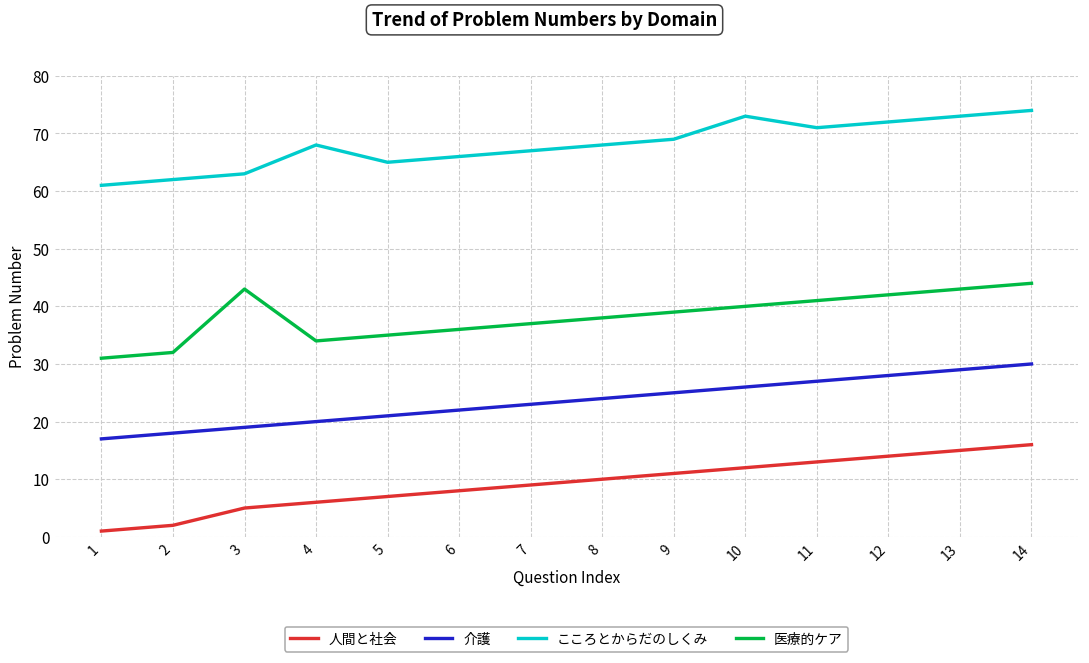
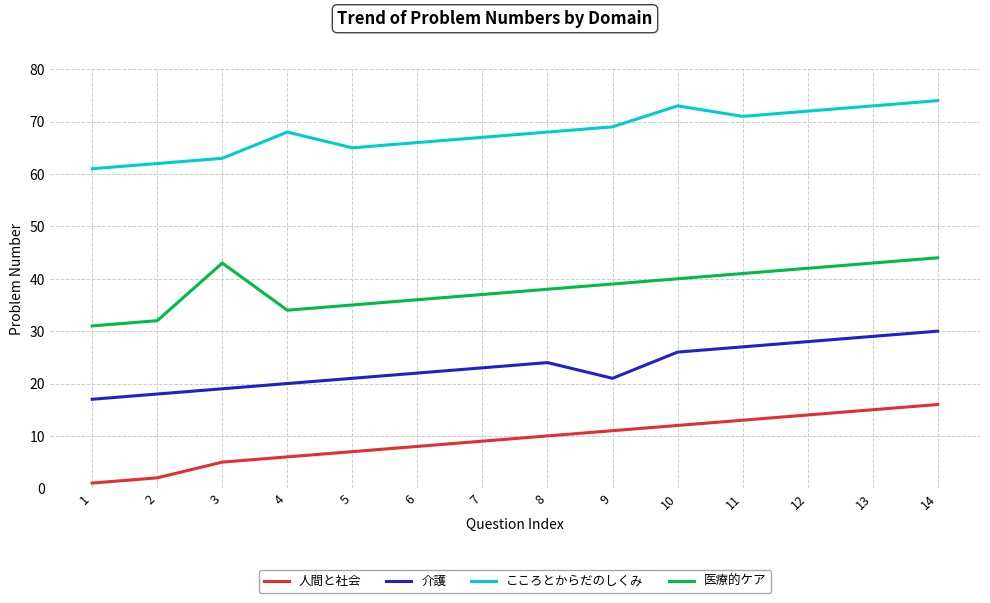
介護, 9: 25 -> 21
